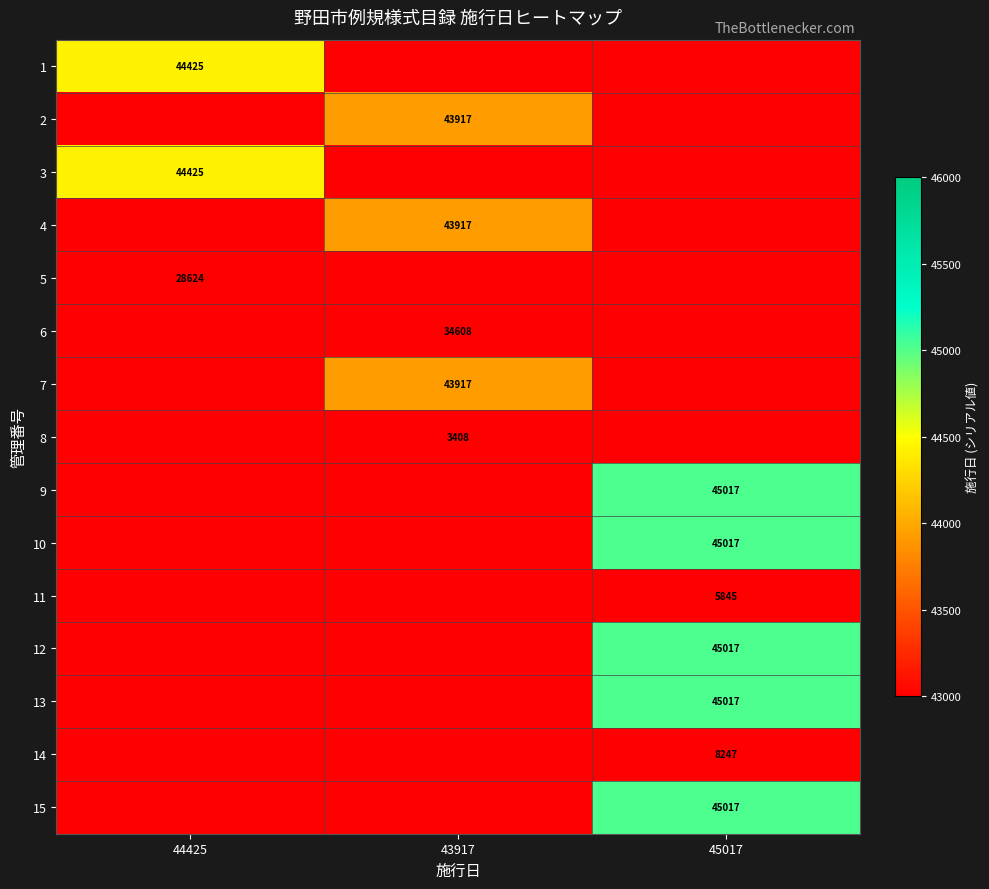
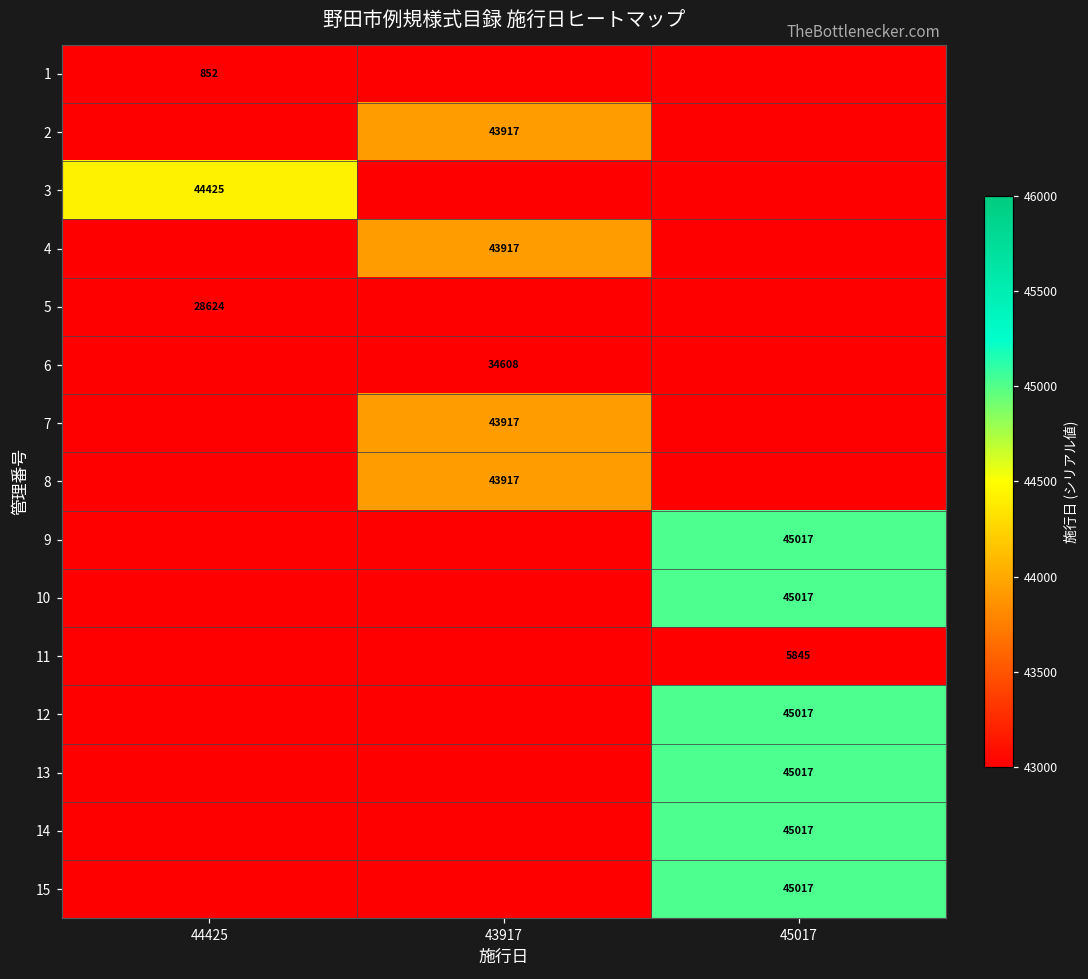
1, 44425: 44425 -> 852
8, 43917: 3408 -> 43917
14, 45017: 8247 -> 45017
